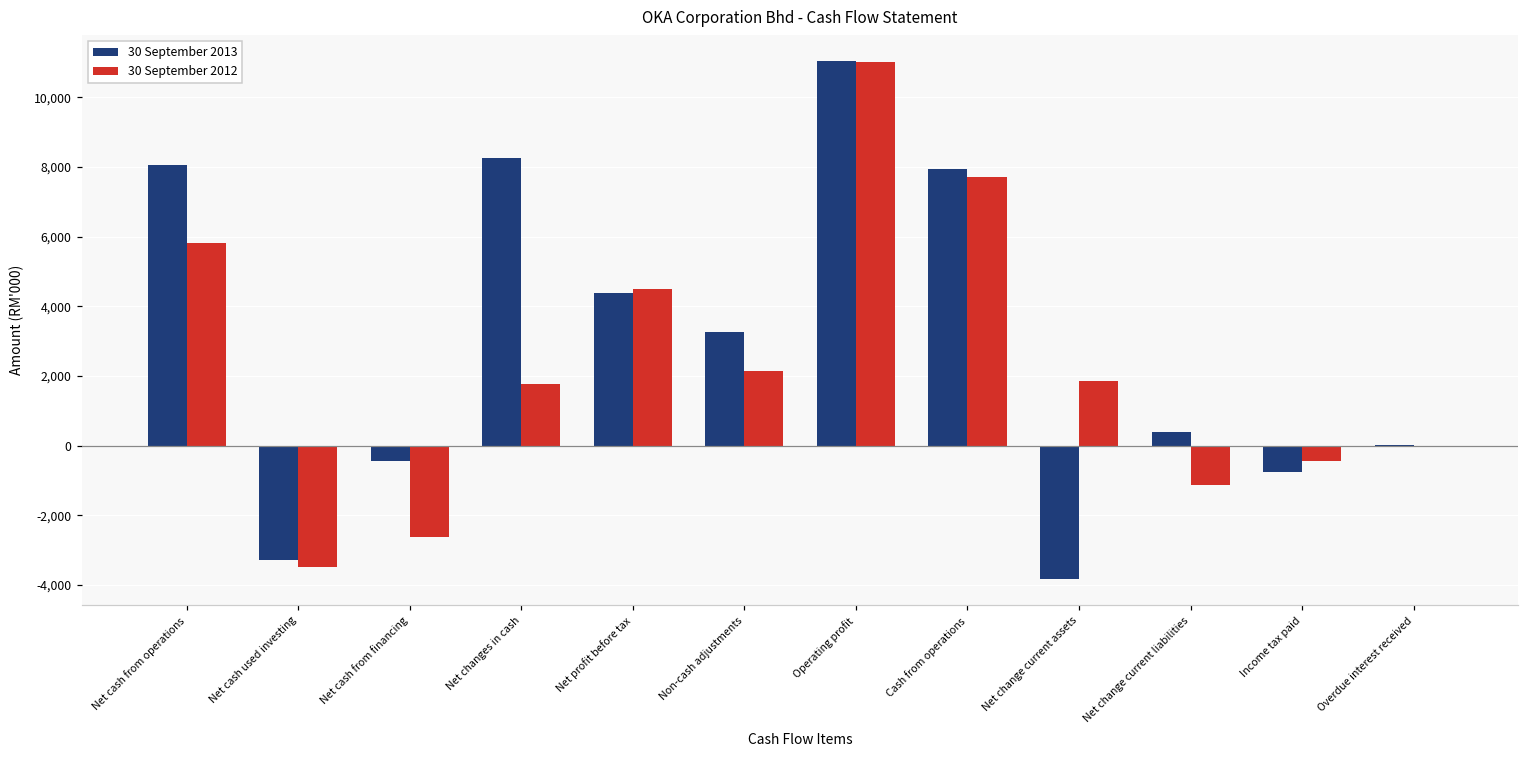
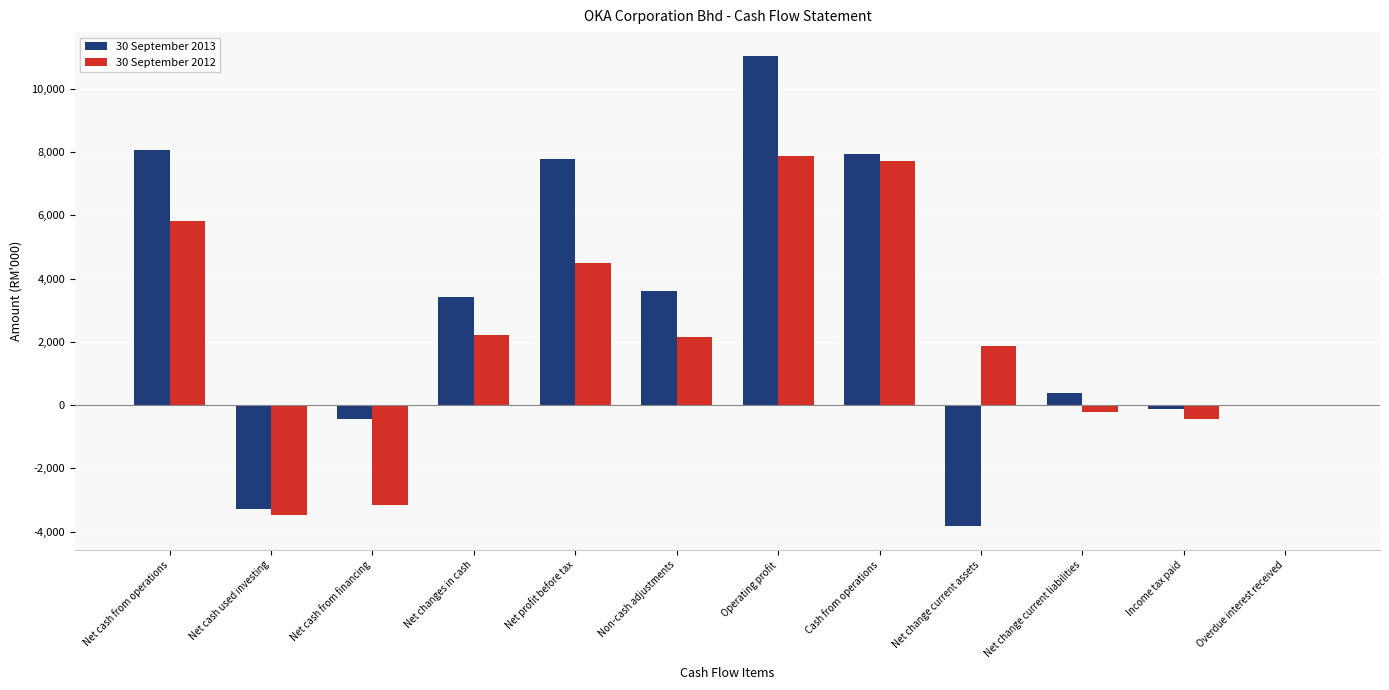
30 September 2012, Net cash from financing: -2,600 -> -3,200
30 September 2013, Net changes in cash: 8,300 -> 3,400
30 September 2012, Net changes in cash: 1,800 -> 2,200
30 September 2013, Net profit before tax: 4,400 -> 7,800
30 September 2013, Non-cash adjustments: 3,300 -> 3,600
30 September 2012, Operating profit: 11,000 -> 7,900
30 September 2012, Net change current liabilities: -1,100 -> -200
30 September 2013, Income tax paid: -800 -> -100
